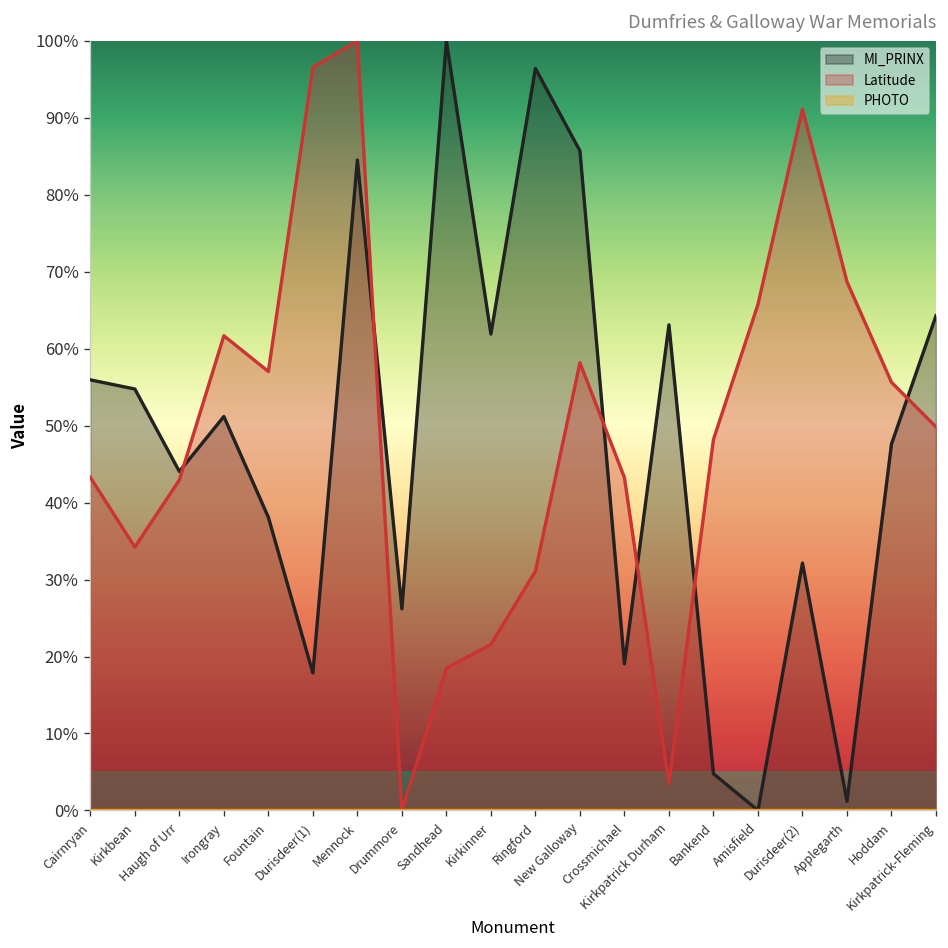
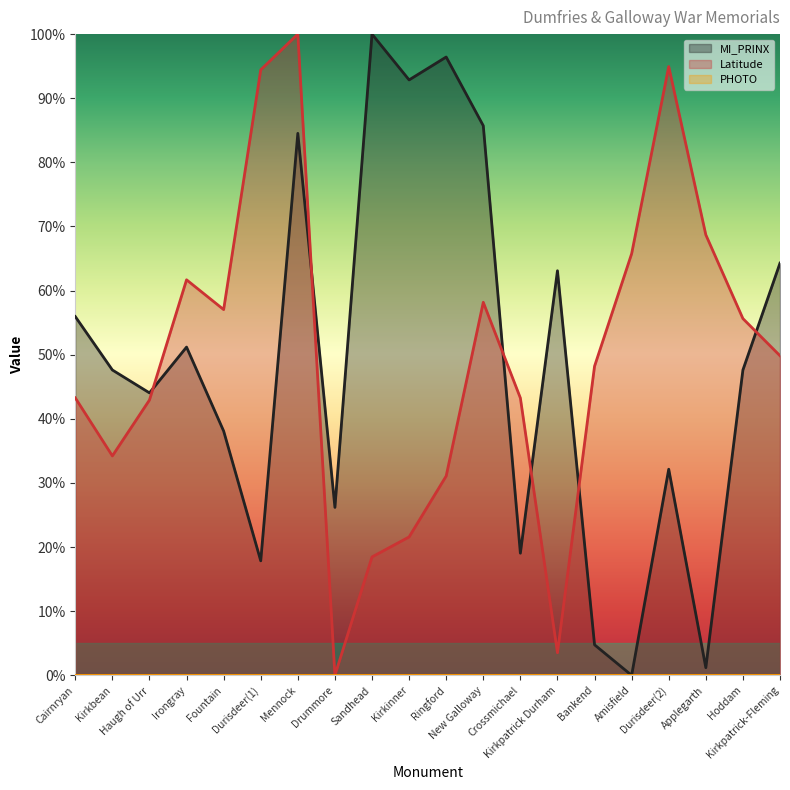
MI_PRINX, Kirkbean: 55% -> 48%
Latitude, Durisdeer(1): 97% -> 94%
MI_PRINX, Kirkinner: 62% -> 93%
Latitude, Durisdeer(2): 91% -> 95%
